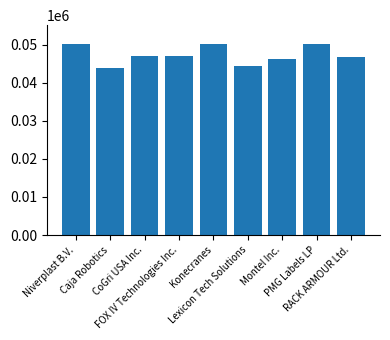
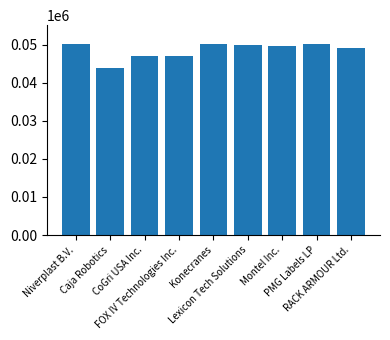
Lexicon Tech Solutions: 44000 -> 50000
Montel Inc.: 46000 -> 50000
RACK ARMOUR Ltd.: 47000 -> 49000
